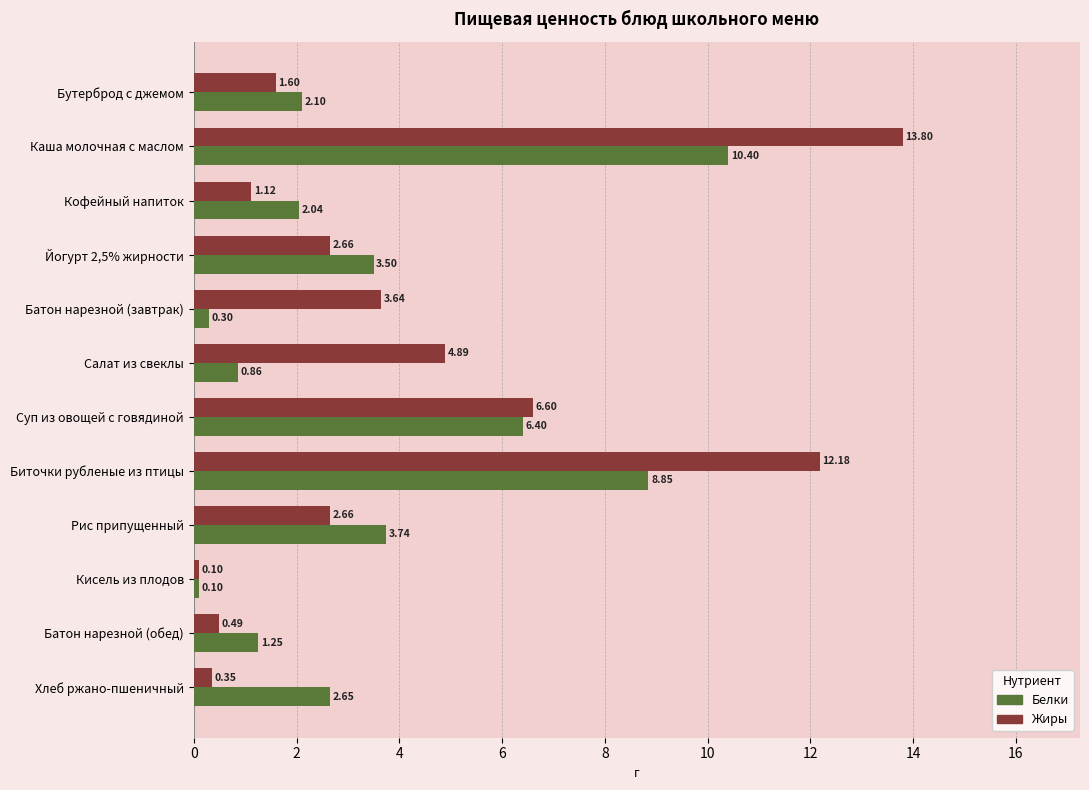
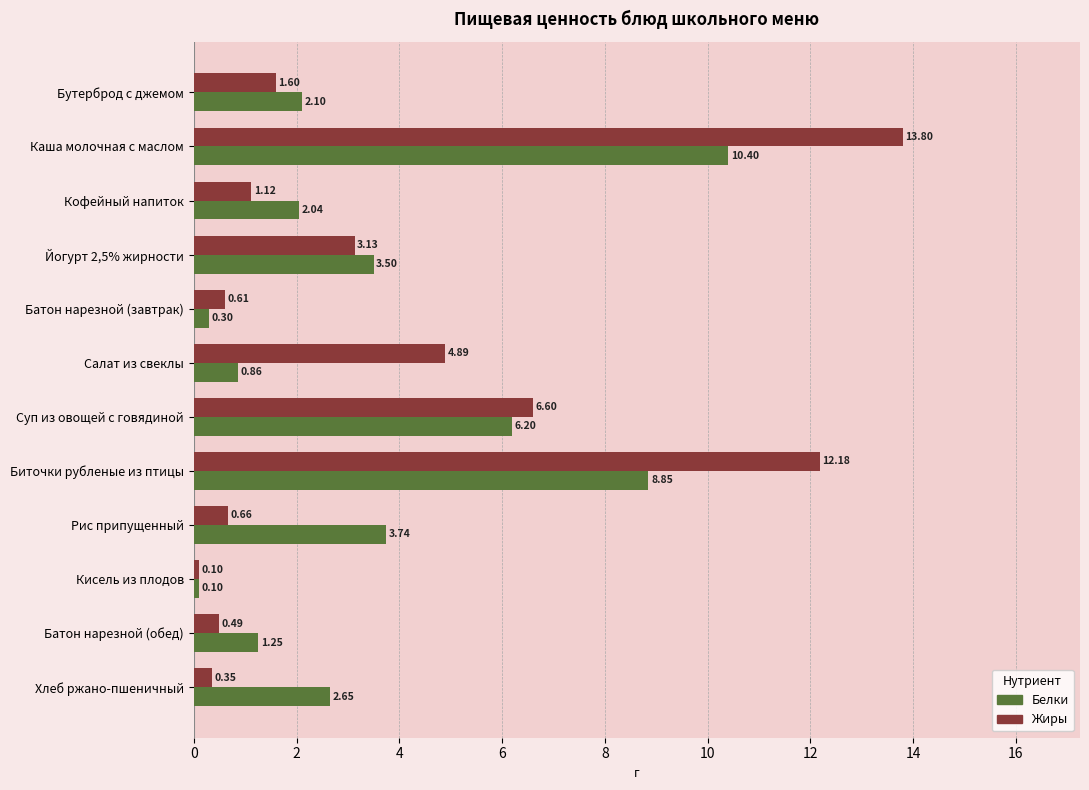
Жиры, Йогурт 2,5% жирности: 2.66 -> 3.13
Жиры, Батон нарезной (завтрак): 3.64 -> 0.61
Белки, Суп из овощей с говядиной: 6.40 -> 6.20
Жиры, Рис припущенный: 2.66 -> 0.66
